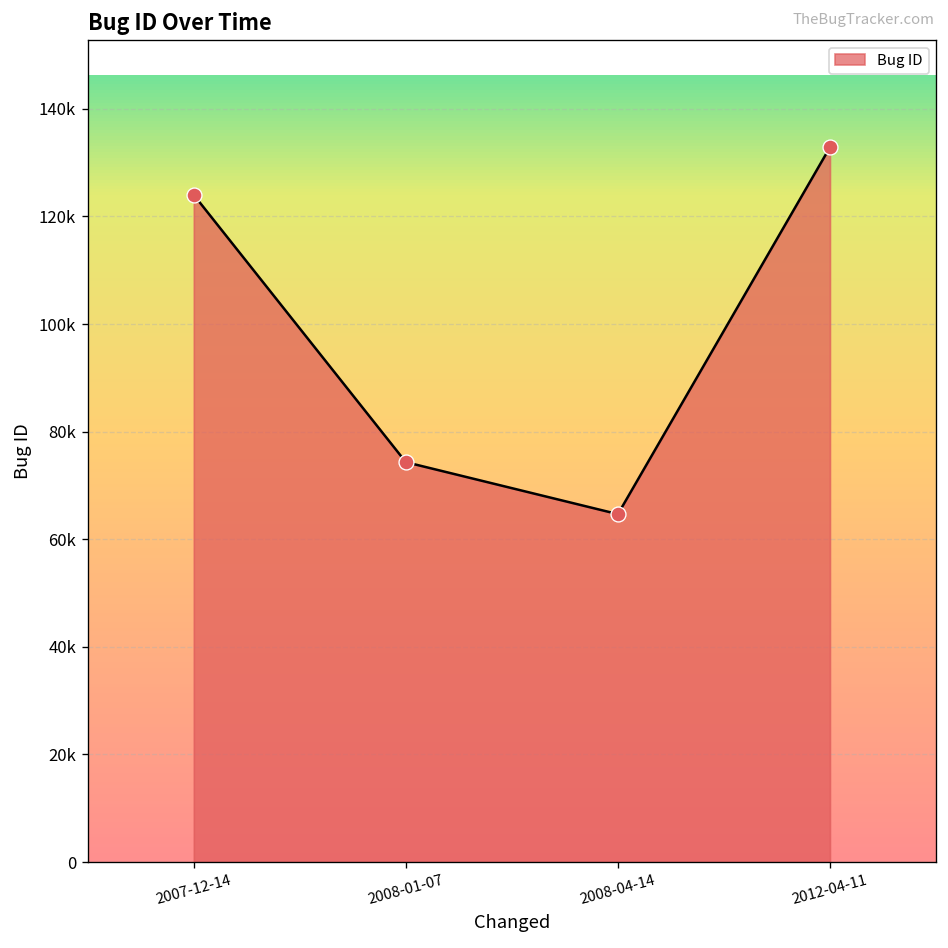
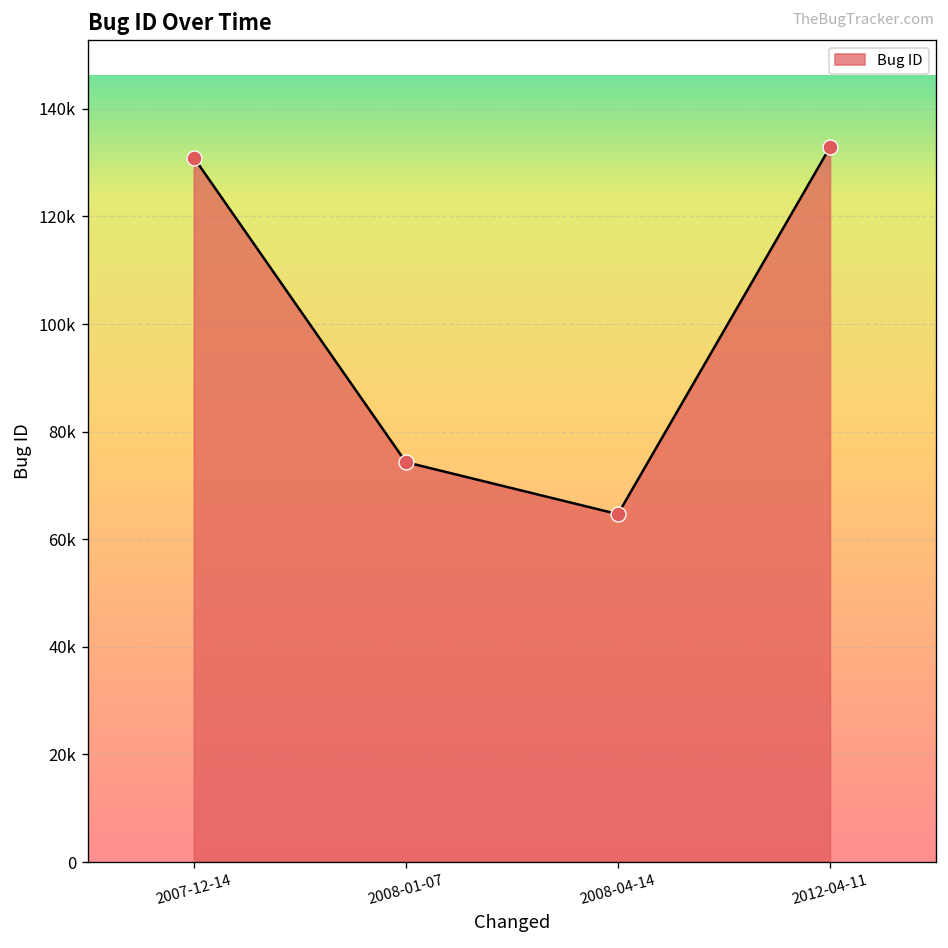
2007-12-14: 124000 -> 131000
